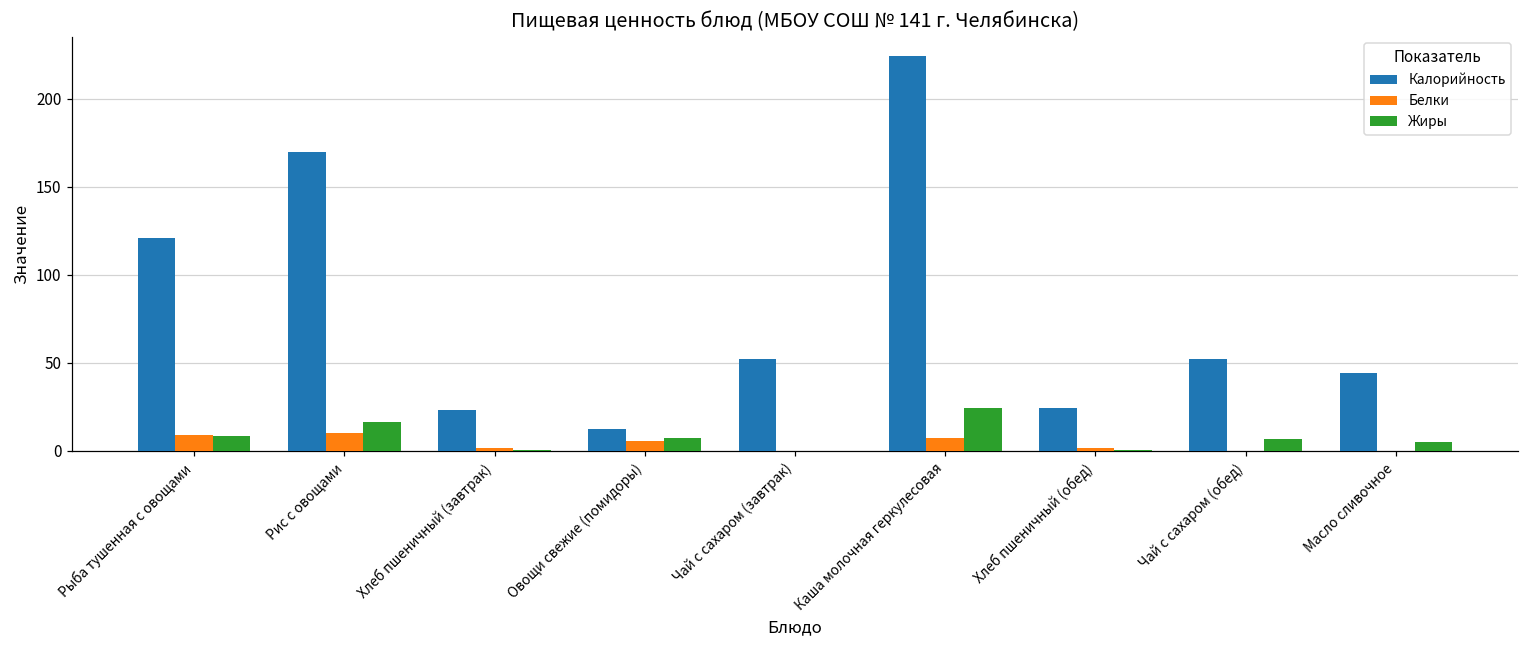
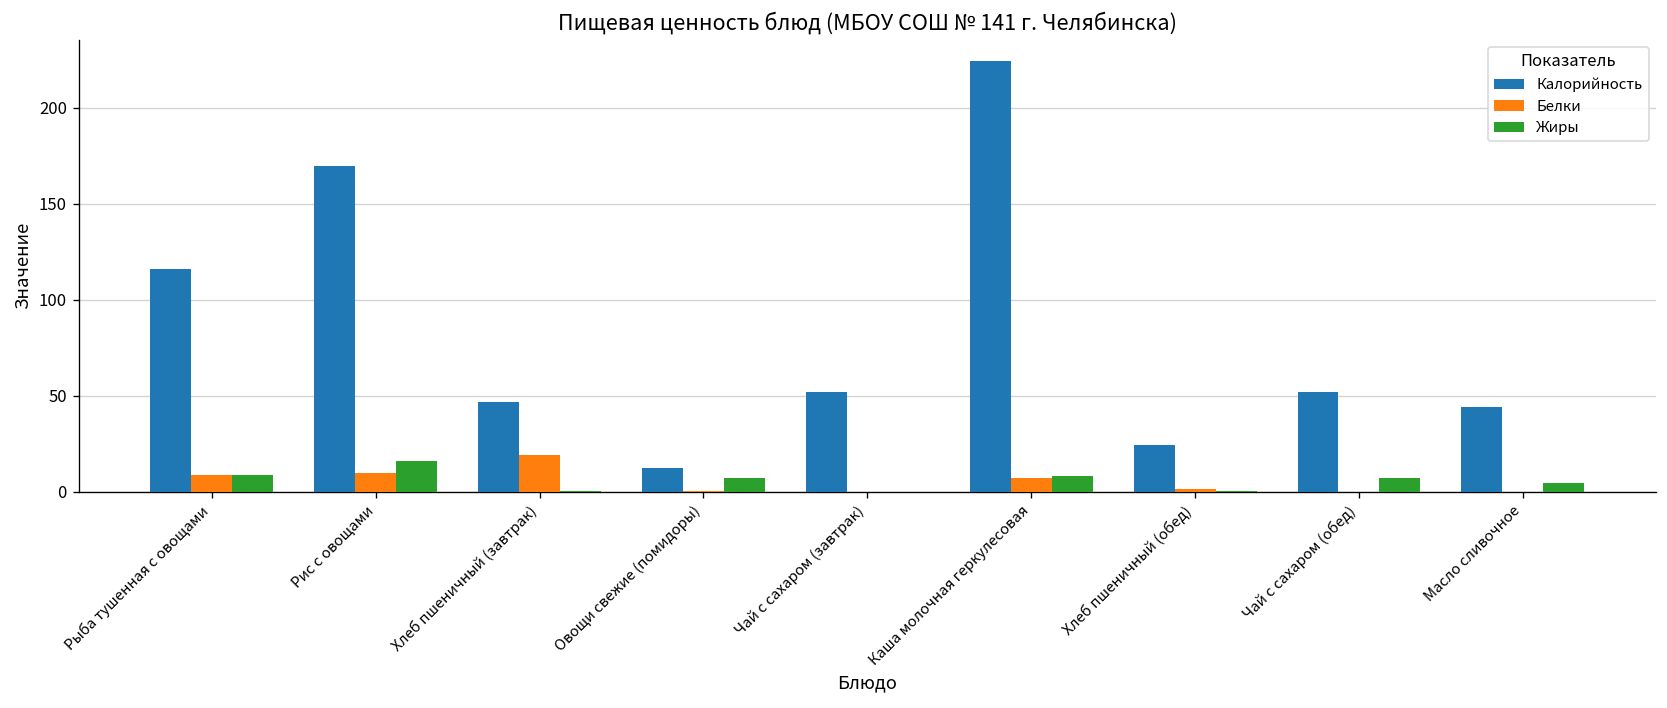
Калорийность, Рыба тушенная с овощами: 121 -> 116
Калорийность, Хлеб пшеничный (завтрак): 23 -> 47
Белки, Хлеб пшеничный (завтрак): 2 -> 19
Белки, Овощи свежие (помидоры): 5 -> 0
Жиры, Каша молочная геркулесовая: 25 -> 8
